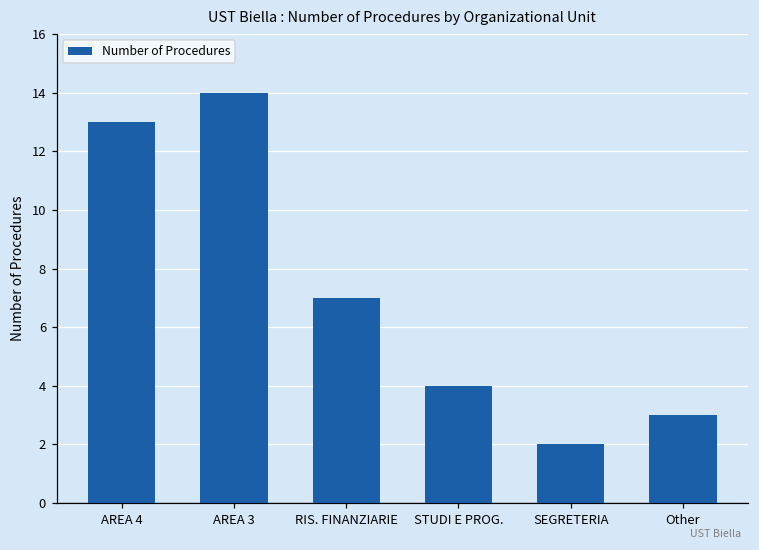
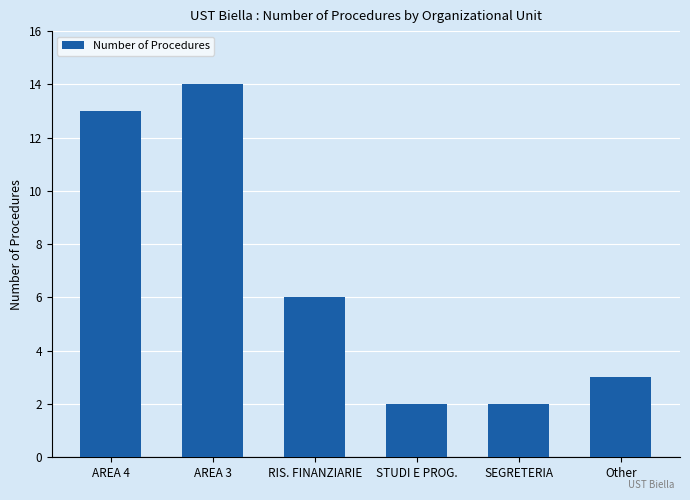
RIS. FINANZIARIE: 7 -> 6
STUDI E PROG.: 4 -> 2
